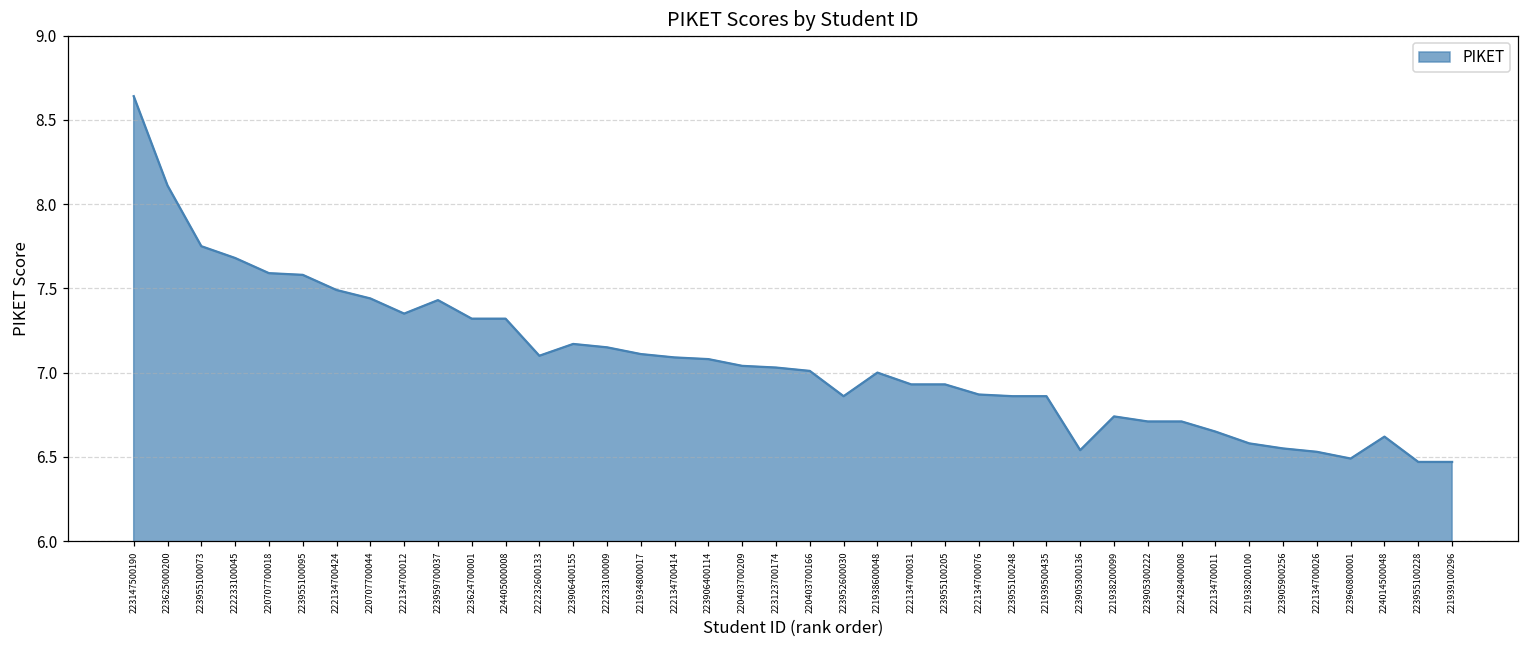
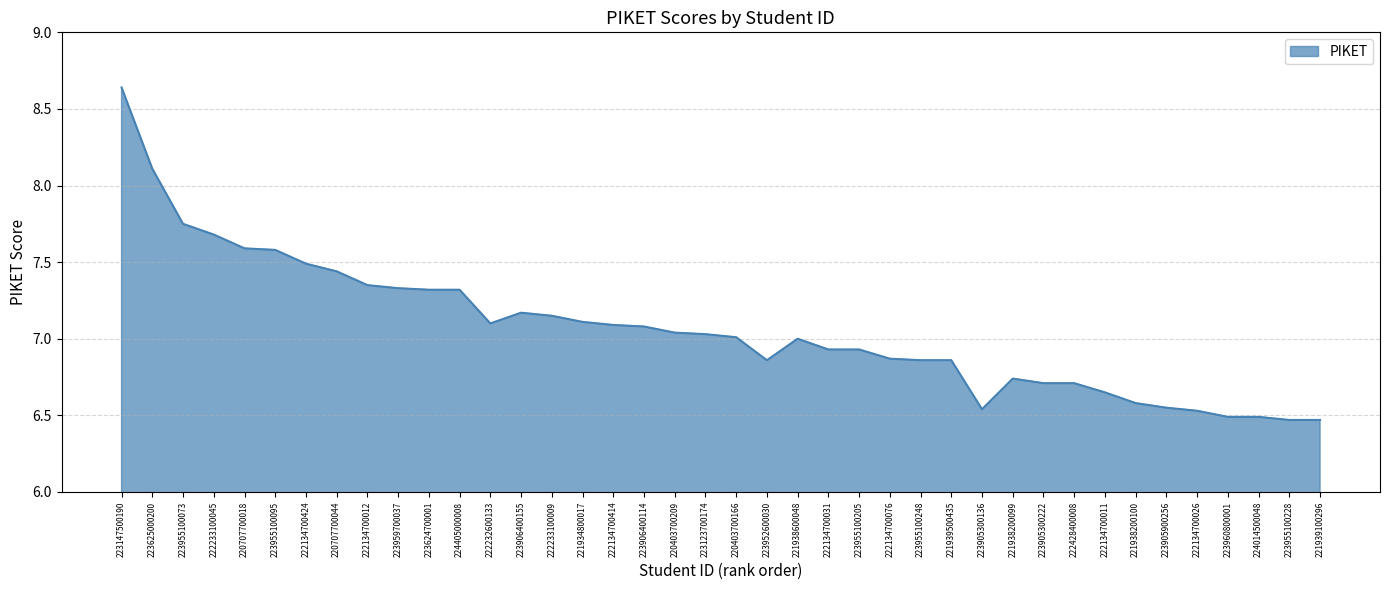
223959700037: 7.43 -> 7.33
224014500048: 6.62 -> 6.49
